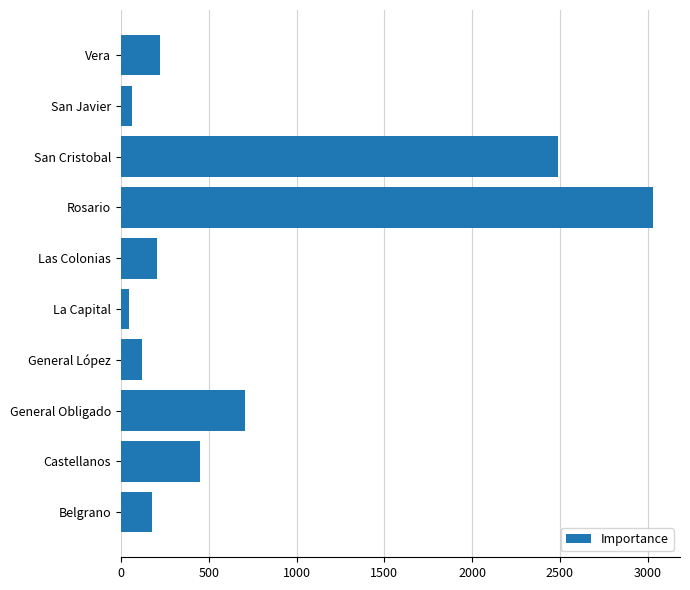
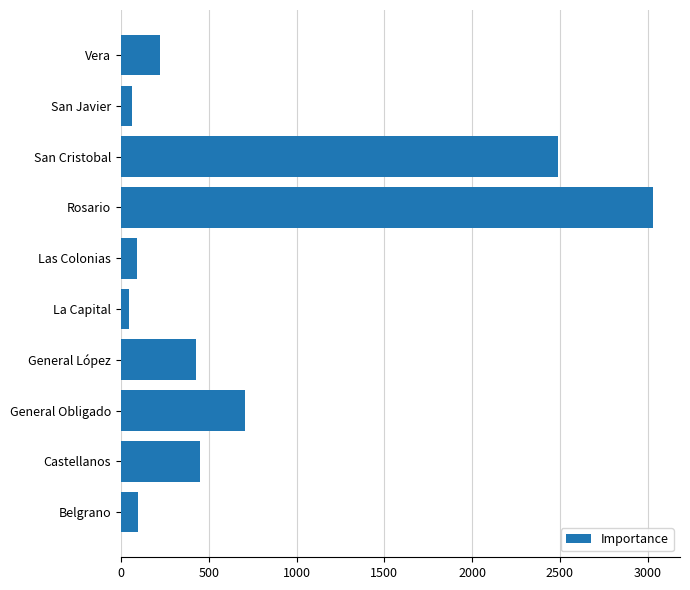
Las Colonias: 210 -> 90
General López: 120 -> 430
Belgrano: 180 -> 100
